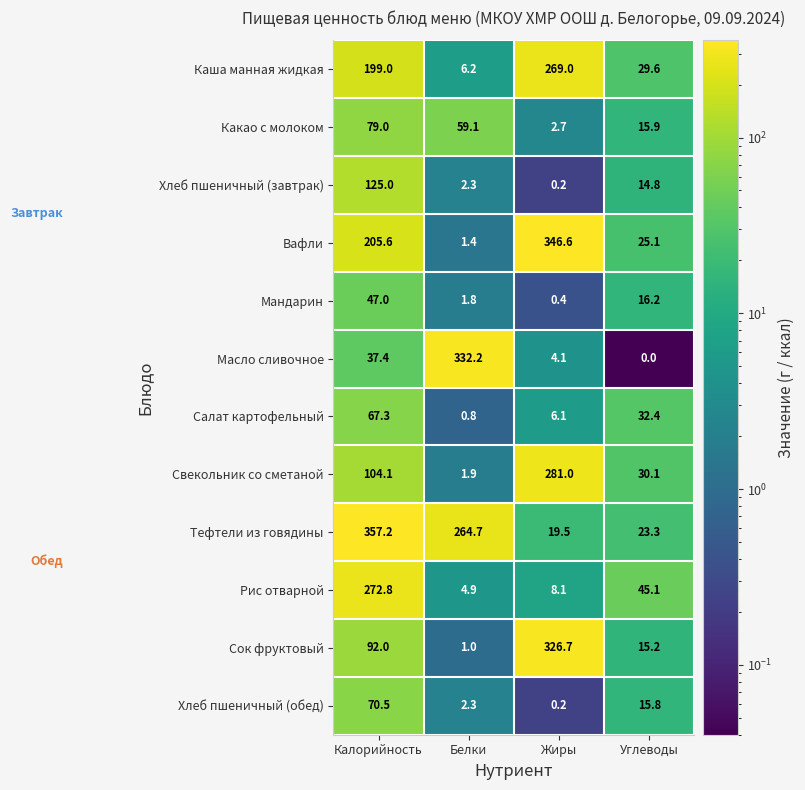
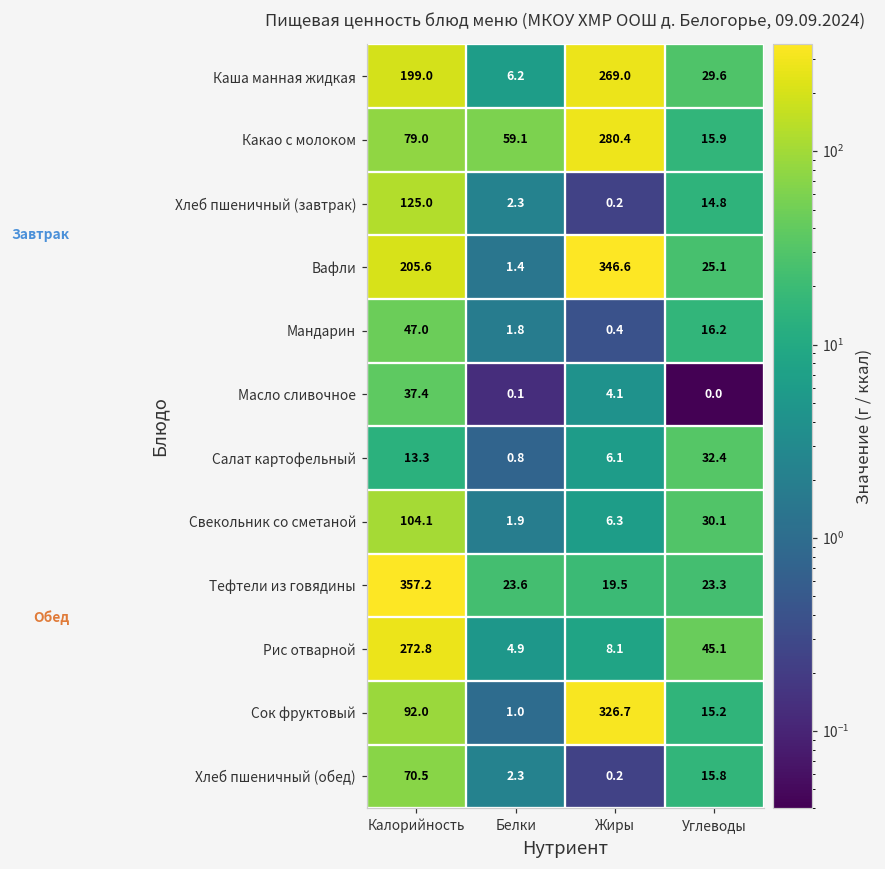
Какао с молоком, Жиры: 2.7 -> 280.4
Масло сливочное, Белки: 332.2 -> 0.1
Салат картофельный, Калорийность: 67.3 -> 13.3
Свекольник со сметаной, Жиры: 281.0 -> 6.3
Тефтели из говядины, Белки: 264.7 -> 23.6
